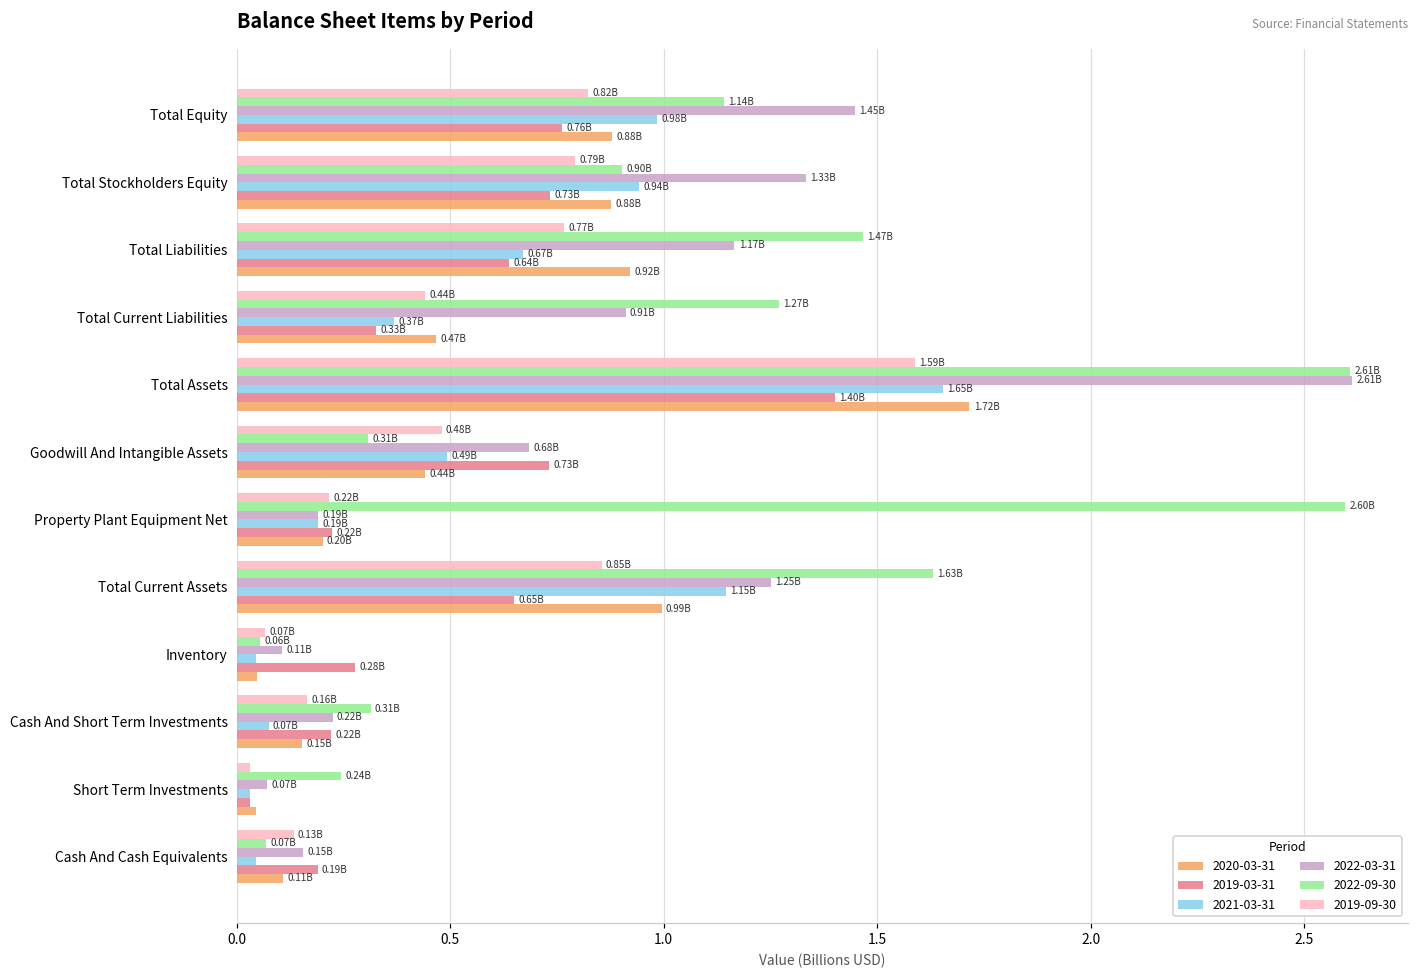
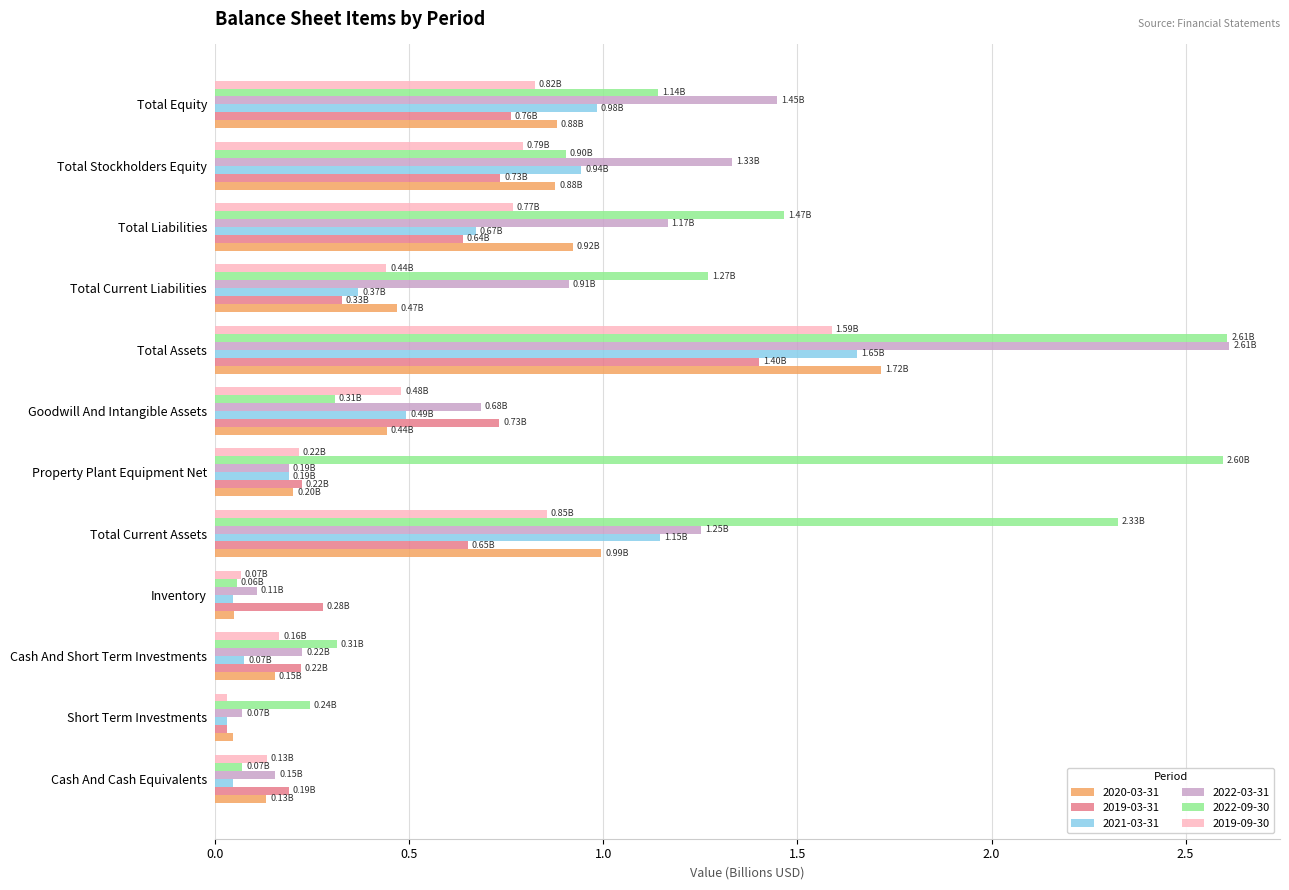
2022-09-30, Total Current Assets: 1.63B -> 2.33B
2020-03-31, Cash And Cash Equivalents: 0.11B -> 0.13B
